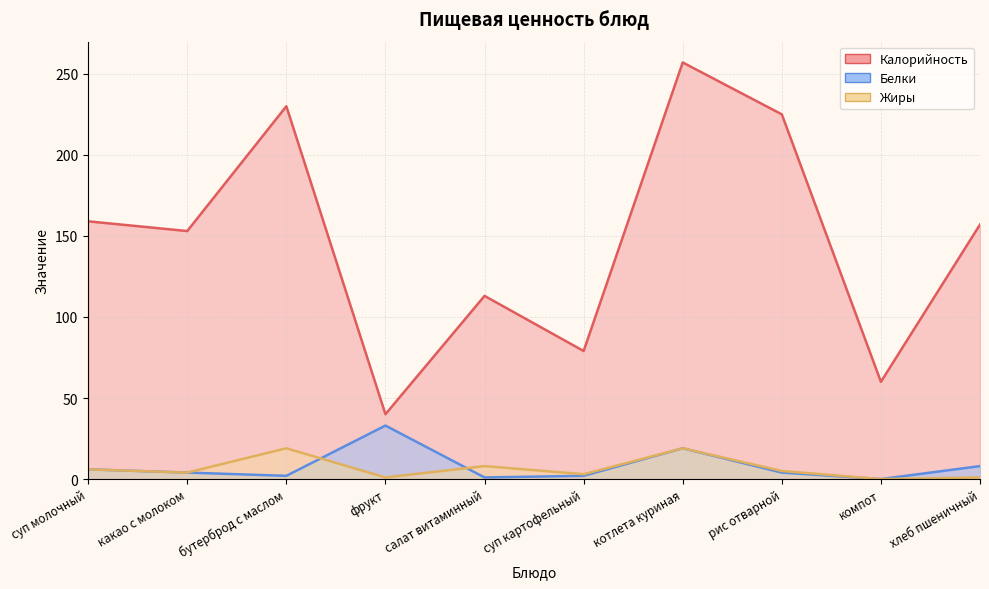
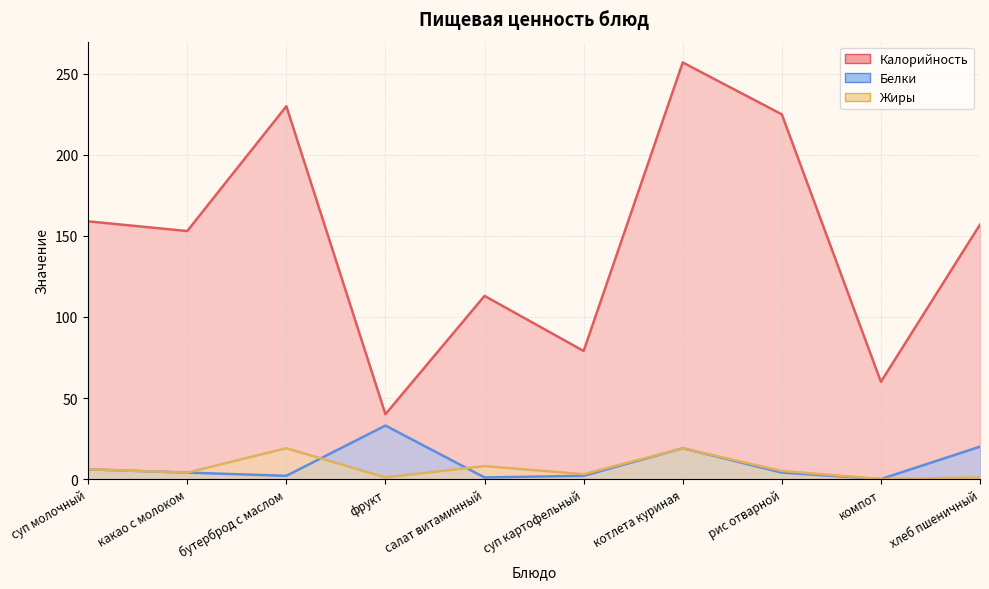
Белки, хлеб пшеничный: 8 -> 20
